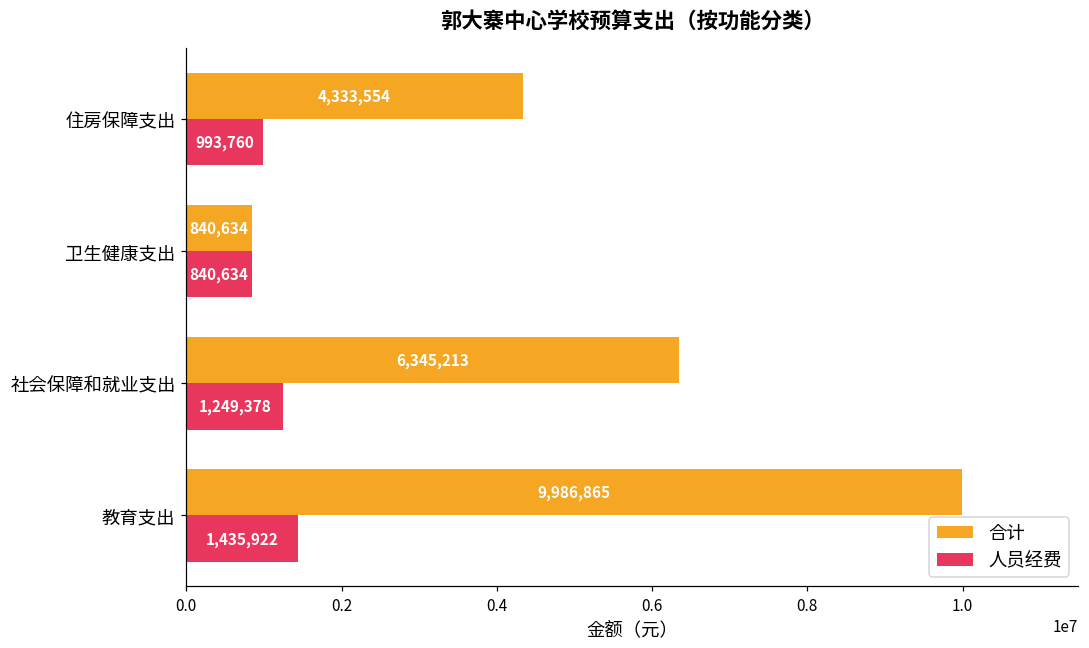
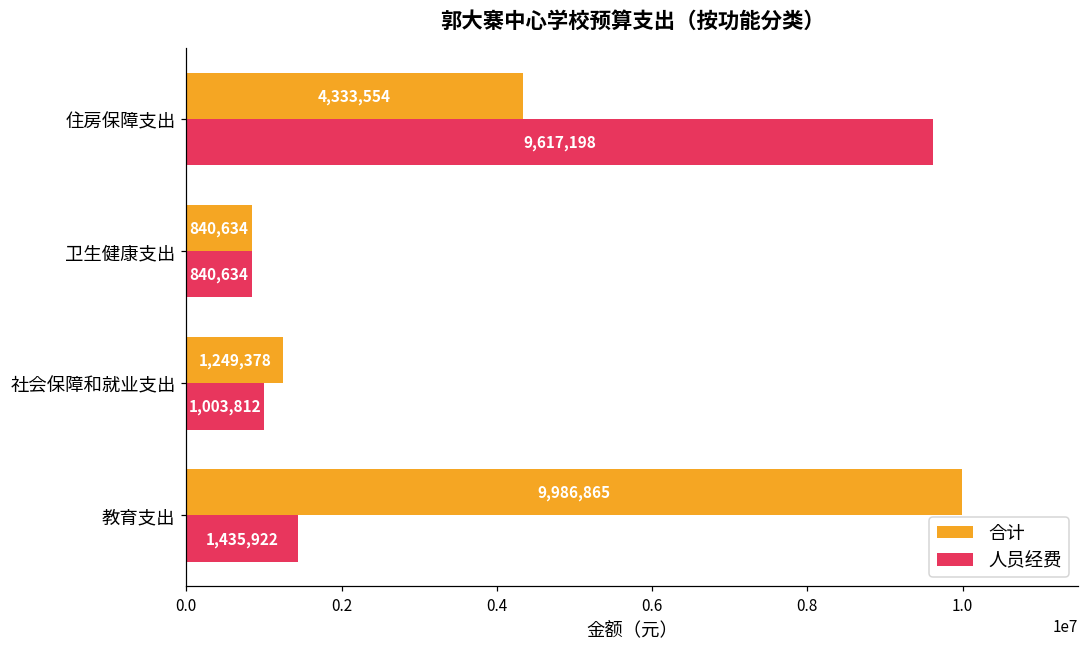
人员经费, 住房保障支出: 993,760 -> 9,617,198
合计, 社会保障和就业支出: 6,345,213 -> 1,249,378
人员经费, 社会保障和就业支出: 1,249,378 -> 1,003,812
